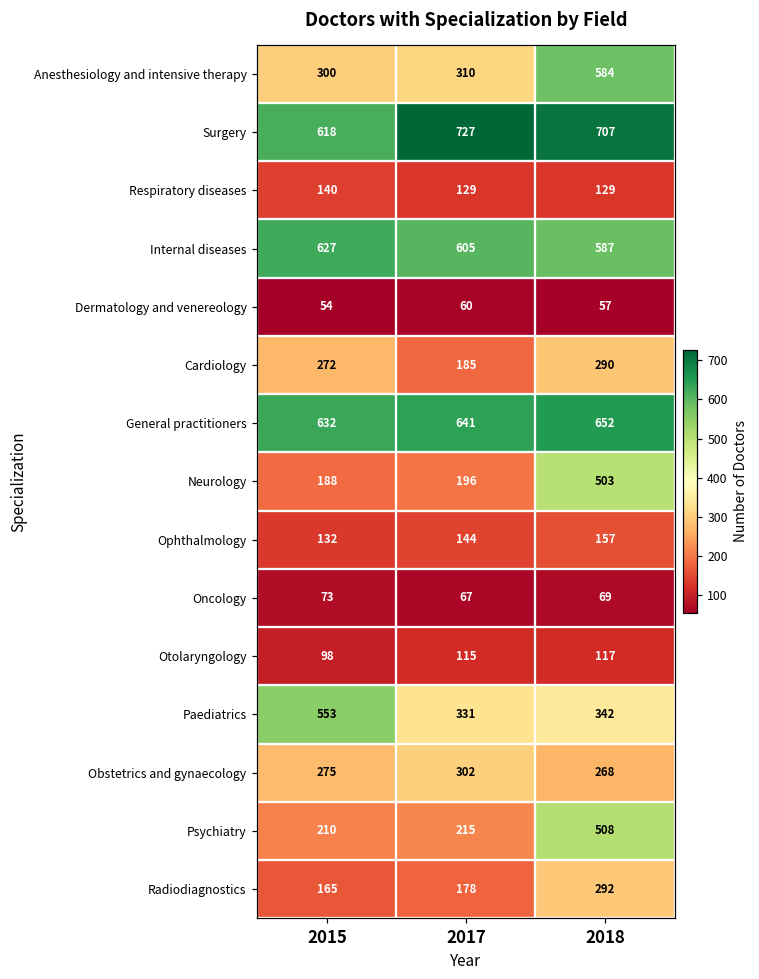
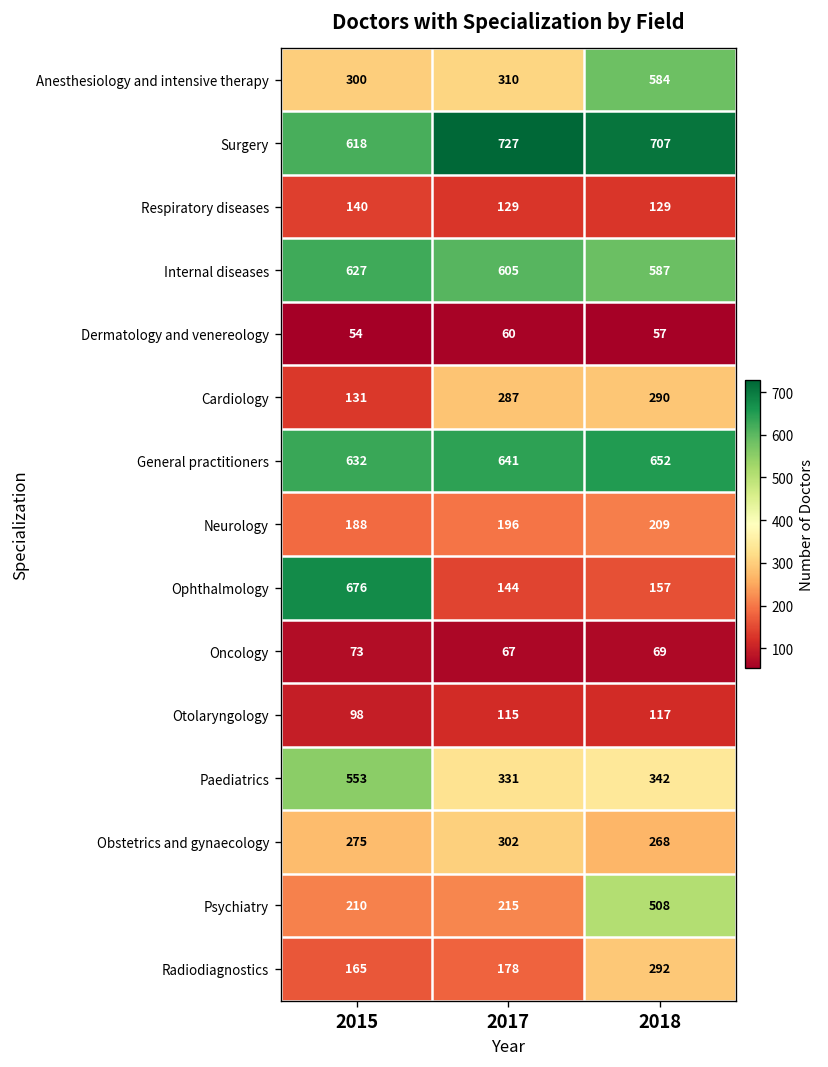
Cardiology, 2015: 272 -> 131
Cardiology, 2017: 185 -> 287
Neurology, 2018: 503 -> 209
Ophthalmology, 2015: 132 -> 676
